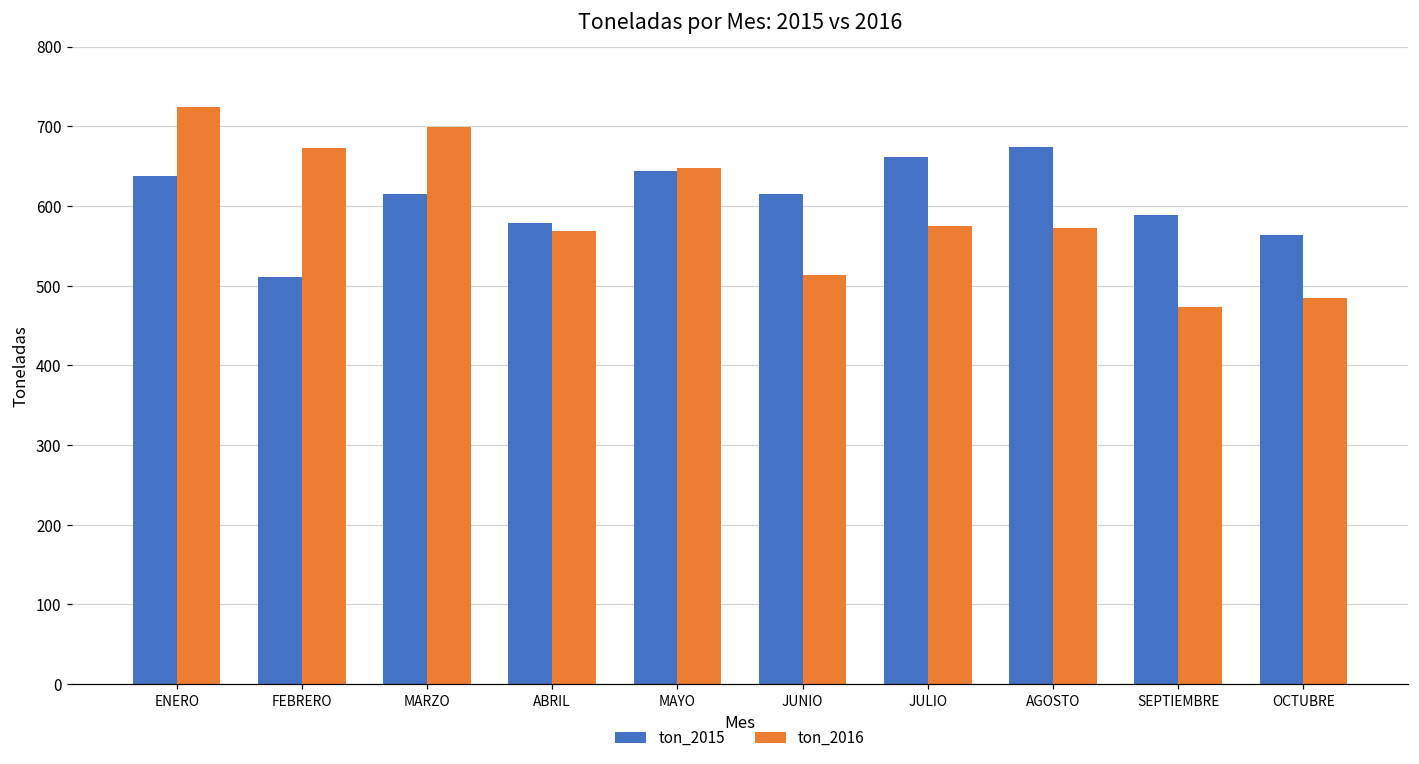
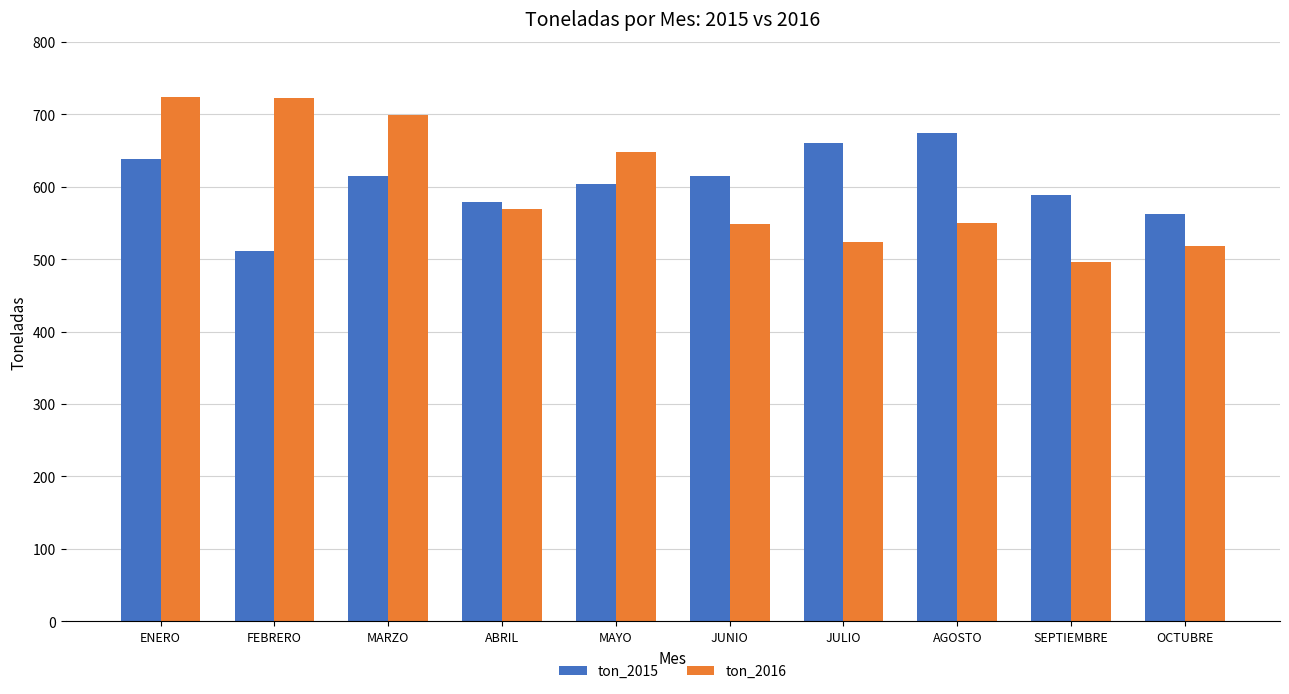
ton_2016, FEBRERO: 670 -> 720
ton_2015, MAYO: 640 -> 600
ton_2016, JUNIO: 510 -> 550
ton_2016, JULIO: 580 -> 520
ton_2016, AGOSTO: 570 -> 550
ton_2016, SEPTIEMBRE: 470 -> 500
ton_2016, OCTUBRE: 480 -> 520
